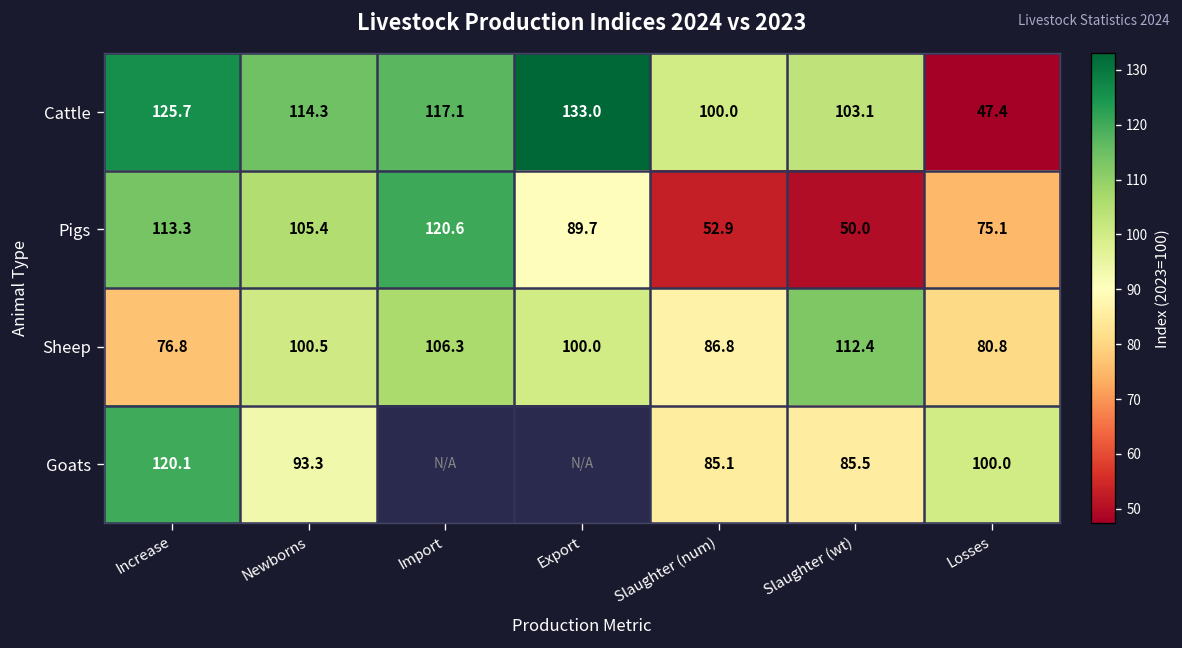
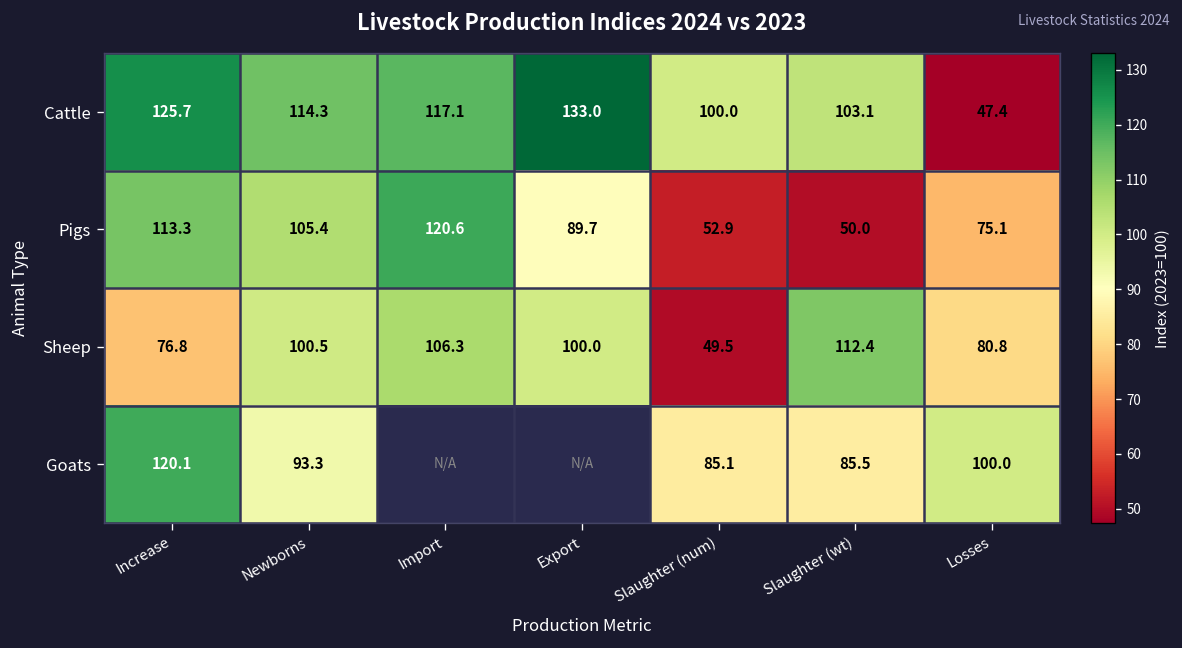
Sheep, Slaughter (num): 86.8 -> 49.5
